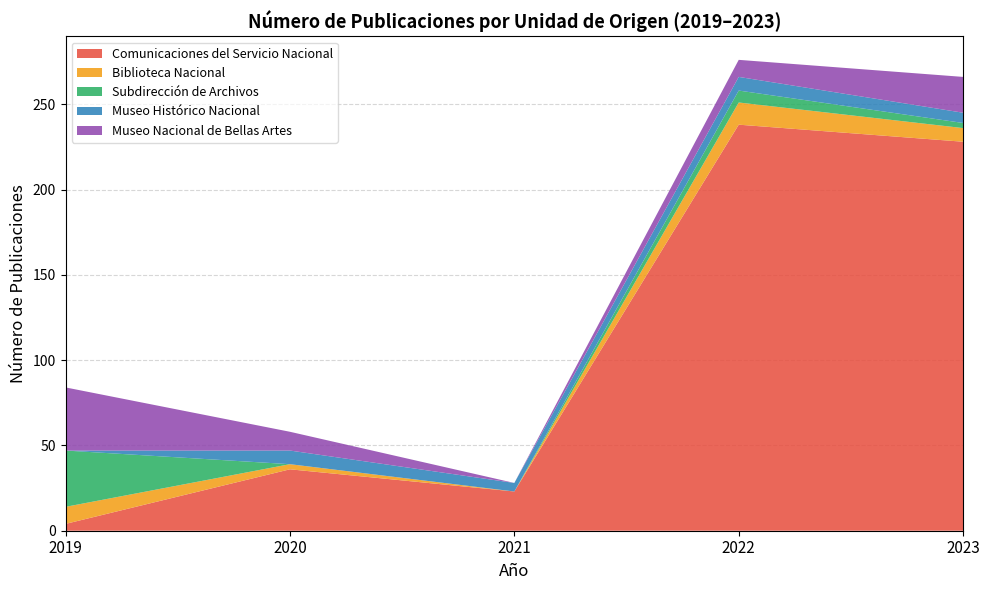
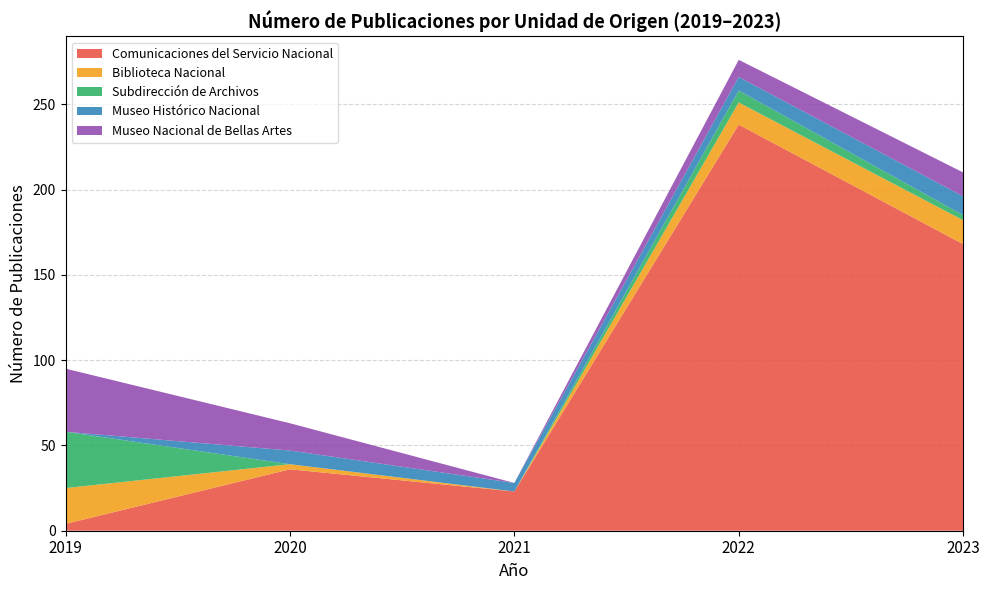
Biblioteca Nacional, 2019: 10 -> 21
Museo Nacional de Bellas Artes, 2020: 11 -> 16
Comunicaciones del Servicio Nacional, 2023: 228 -> 168
Biblioteca Nacional, 2023: 8 -> 14
Museo Histórico Nacional, 2023: 6 -> 11
Museo Nacional de Bellas Artes, 2023: 21 -> 14
